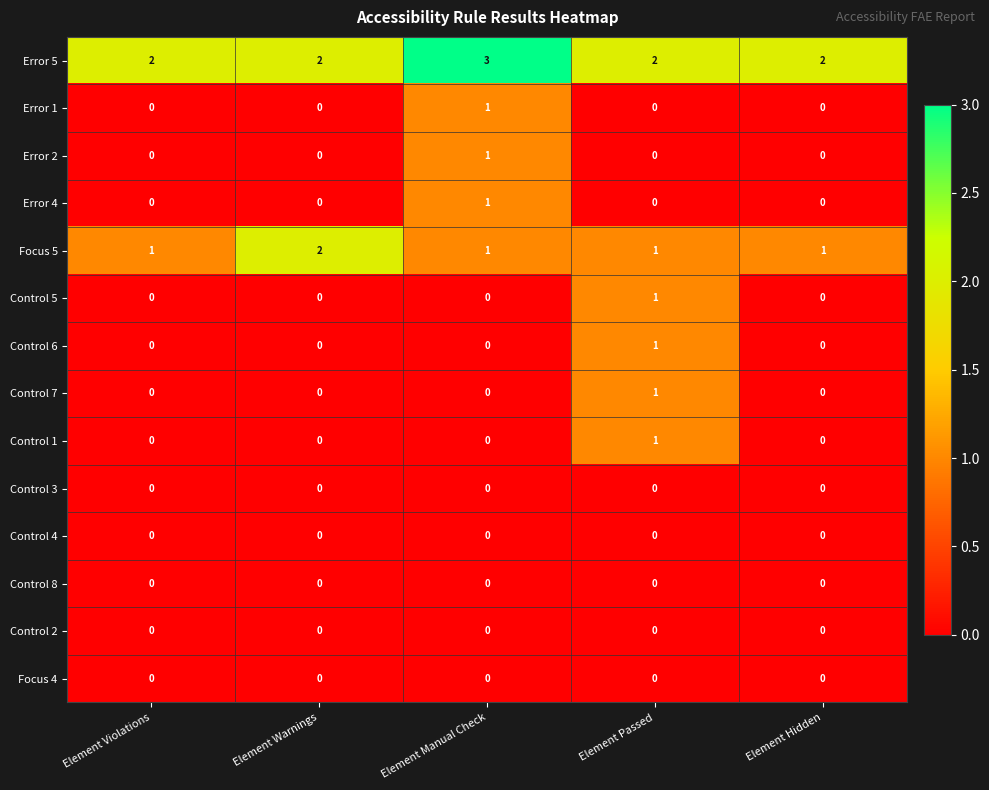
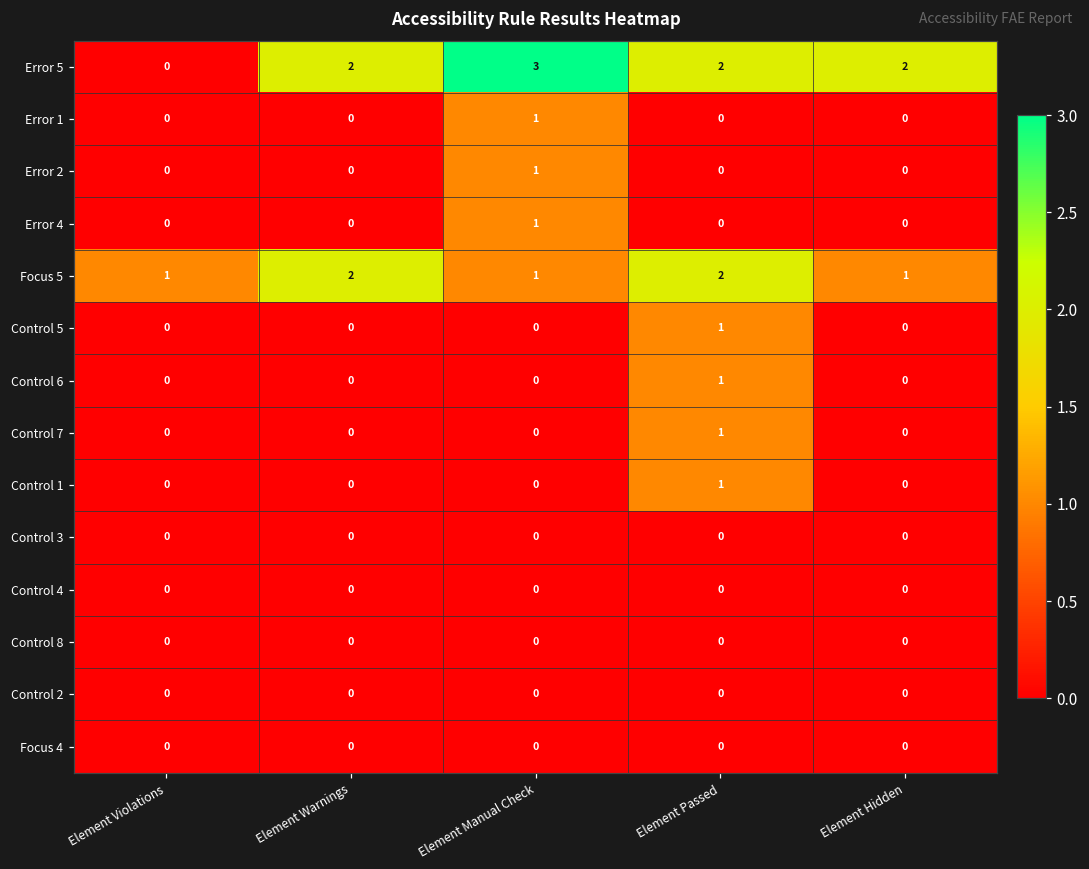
Error 5, Element Violations: 2 -> 0
Focus 5, Element Passed: 1 -> 2
